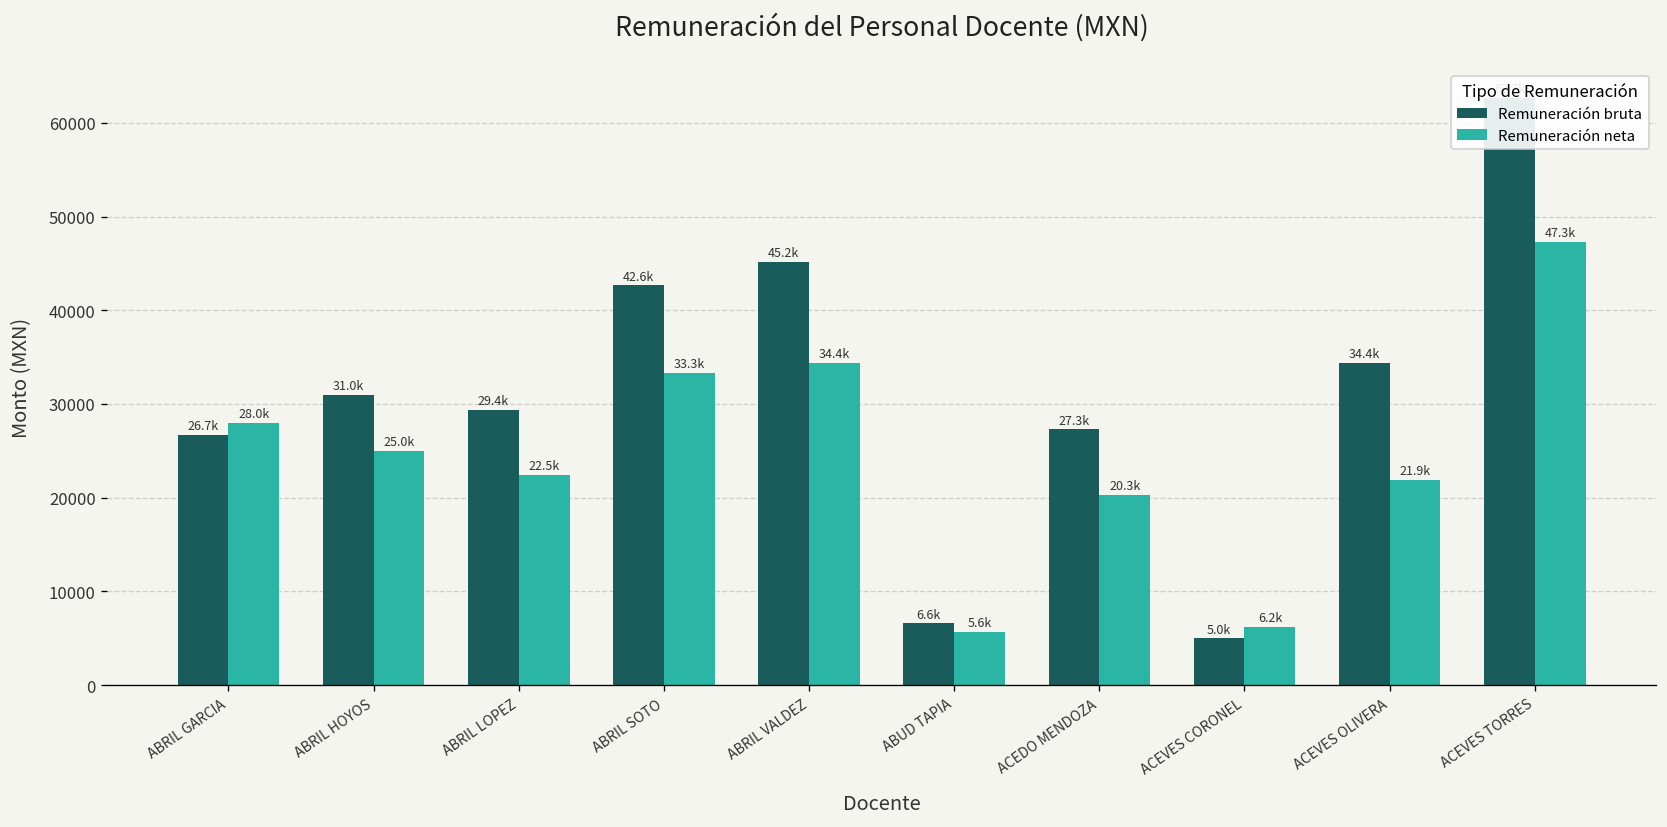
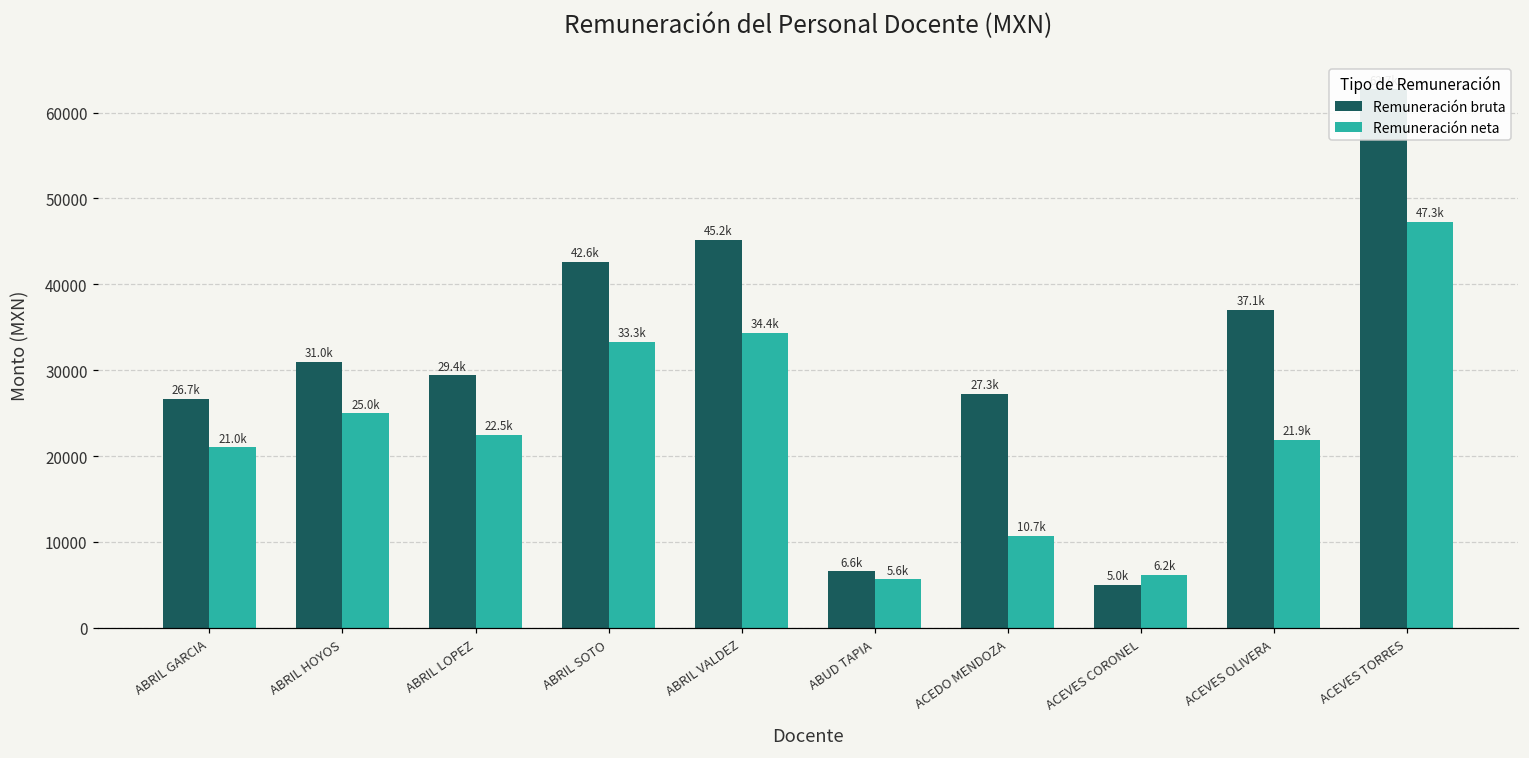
Remuneración neta, ABRIL GARCIA: 28.0k -> 21.0k
Remuneración neta, ACEDO MENDOZA: 20.3k -> 10.7k
Remuneración bruta, ACEVES OLIVERA: 34.4k -> 37.1k
